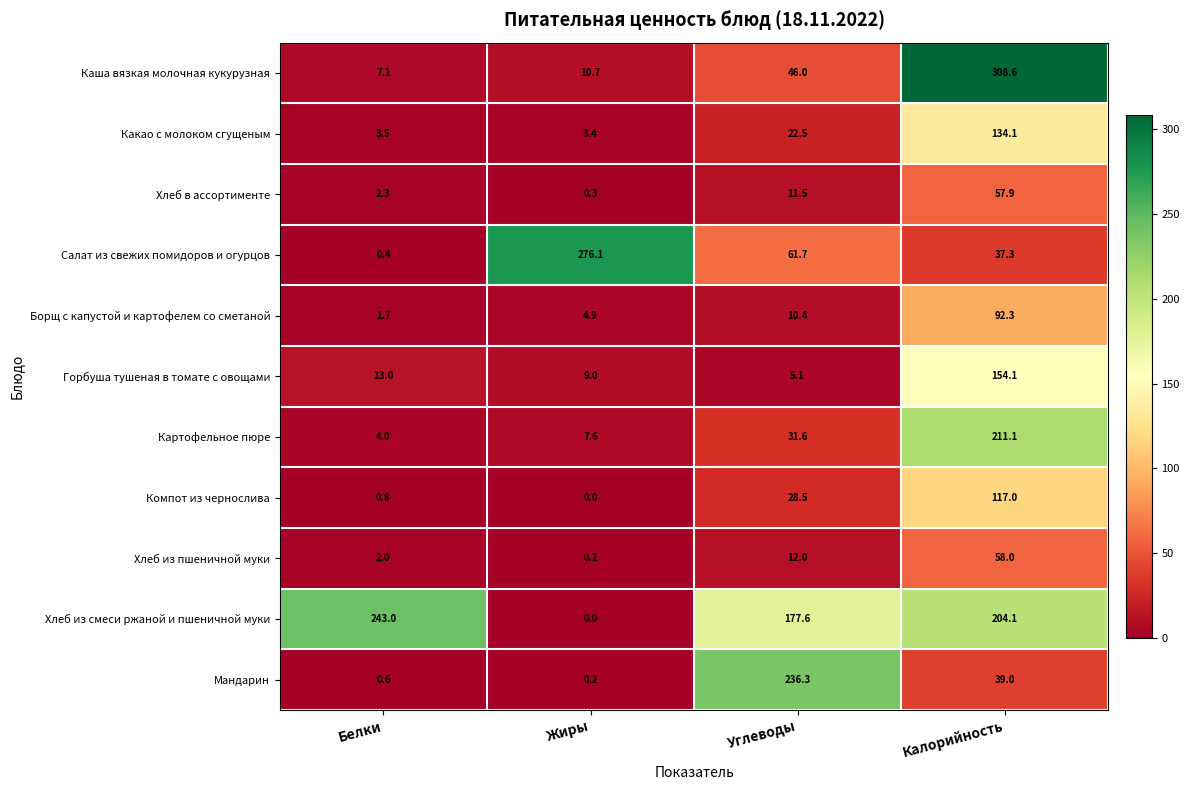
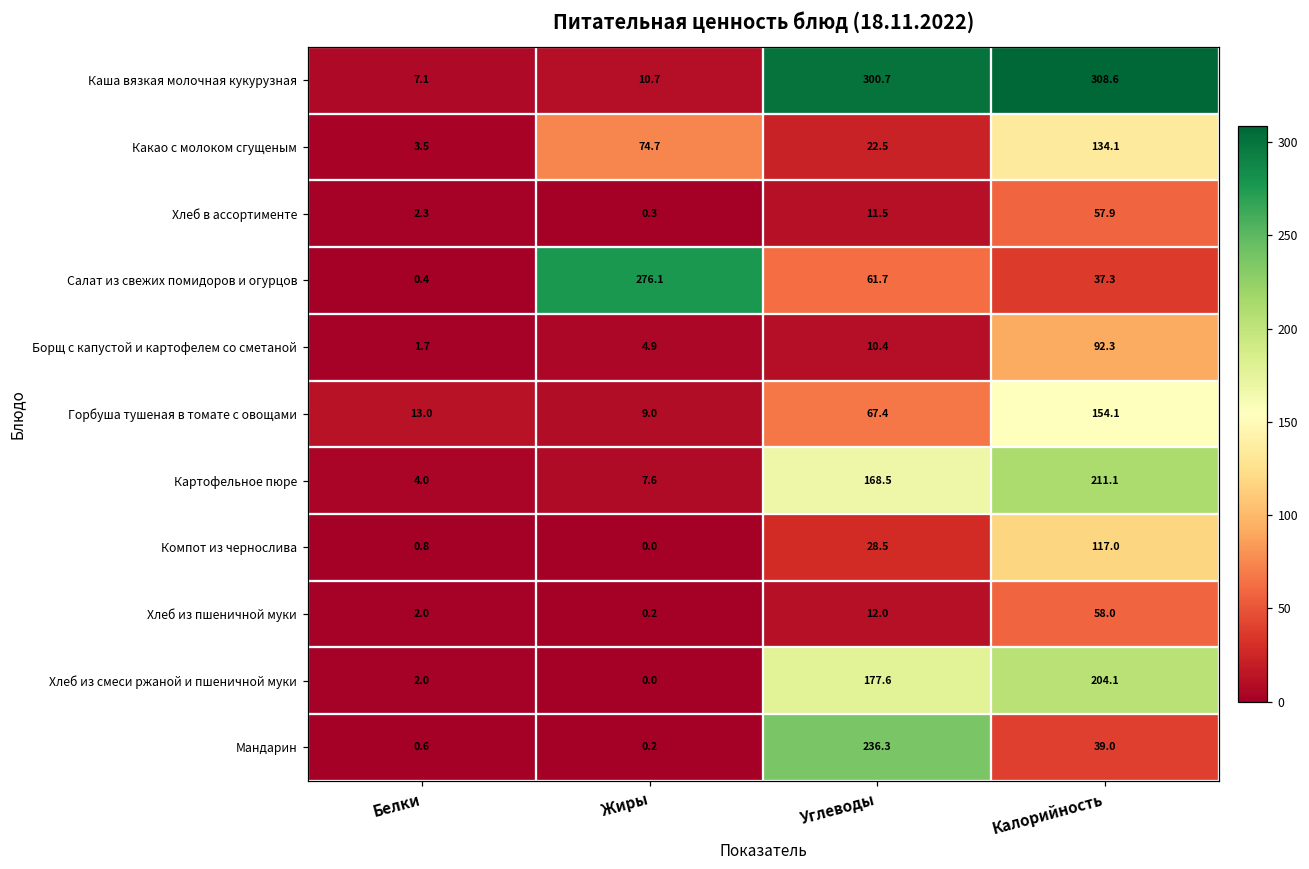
Каша вязкая молочная кукурузная, Углеводы: 46.0 -> 300.7
Какао с молоком сгущеным, Жиры: 3.4 -> 74.7
Горбуша тушеная в томате с овощами, Углеводы: 5.1 -> 67.4
Картофельное пюре, Углеводы: 31.6 -> 168.5
Хлеб из смеси ржаной и пшеничной муки, Белки: 243.0 -> 2.0
